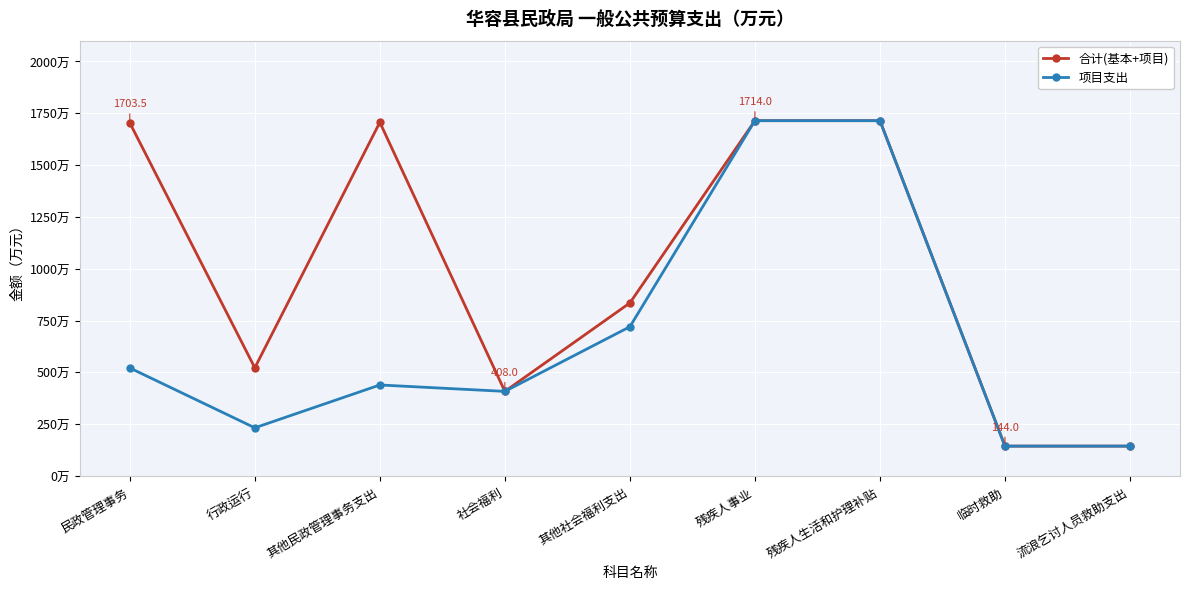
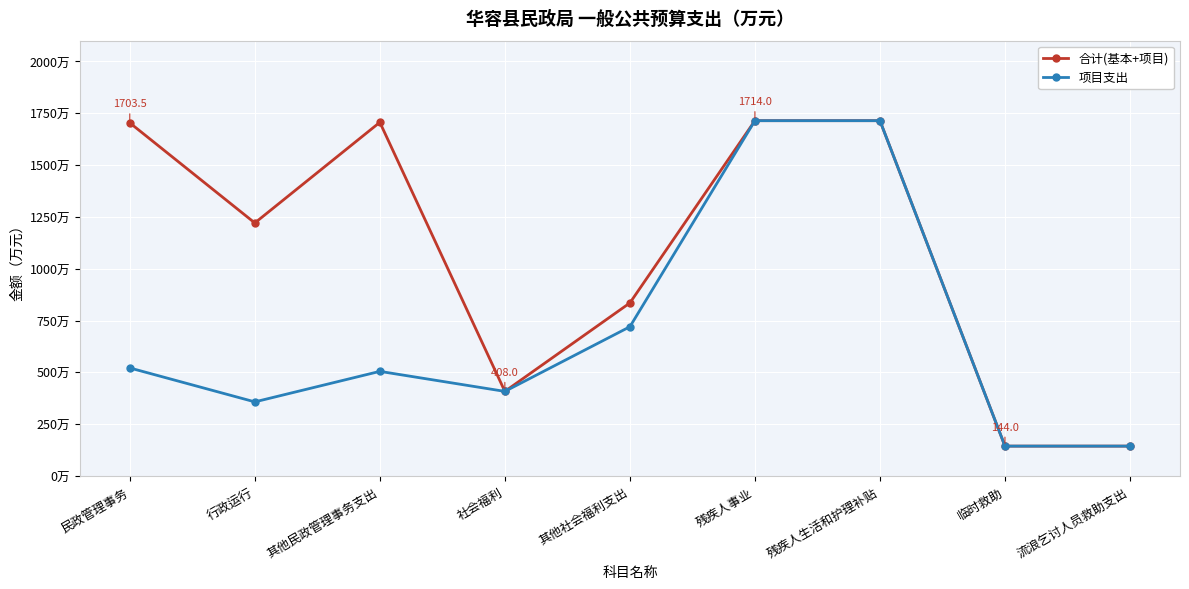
合计(基本+项目), 行政运行: 520万 -> 1220万
项目支出, 行政运行: 230万 -> 360万
项目支出, 其他民政管理事务支出: 440万 -> 500万
